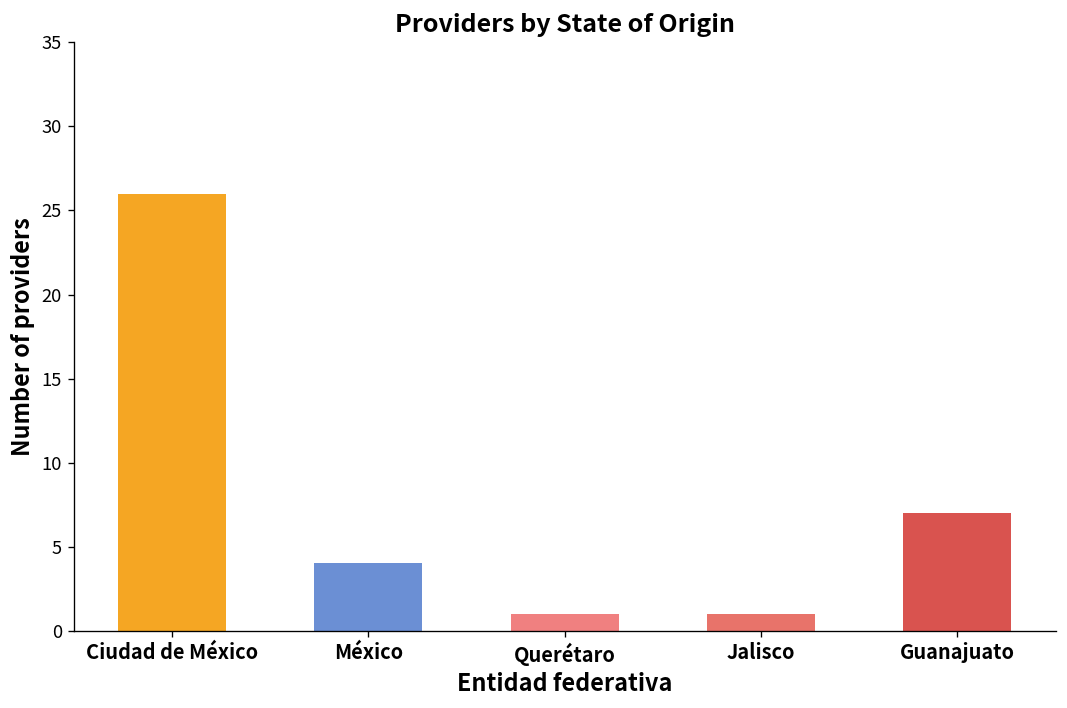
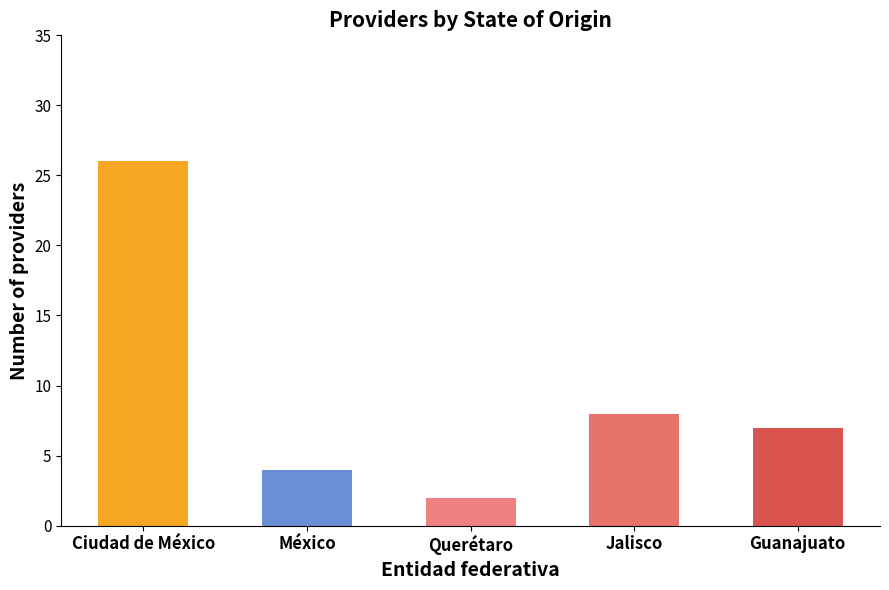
Querétaro: 1 -> 2
Jalisco: 1 -> 8
